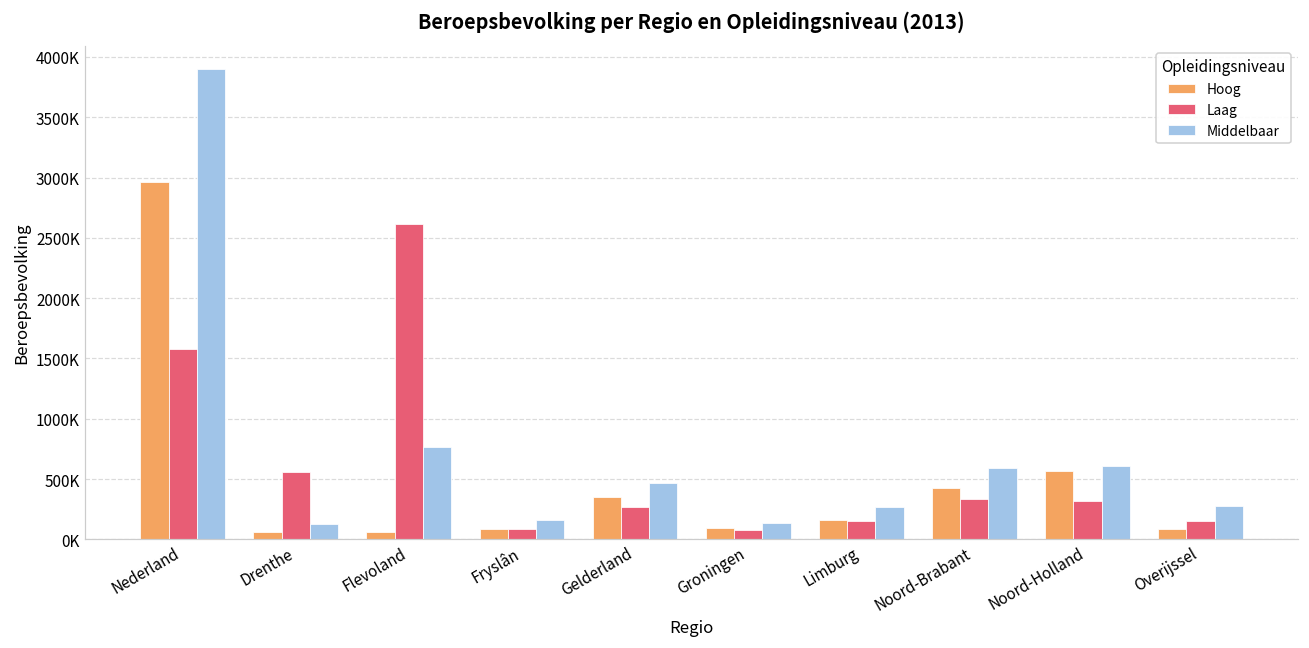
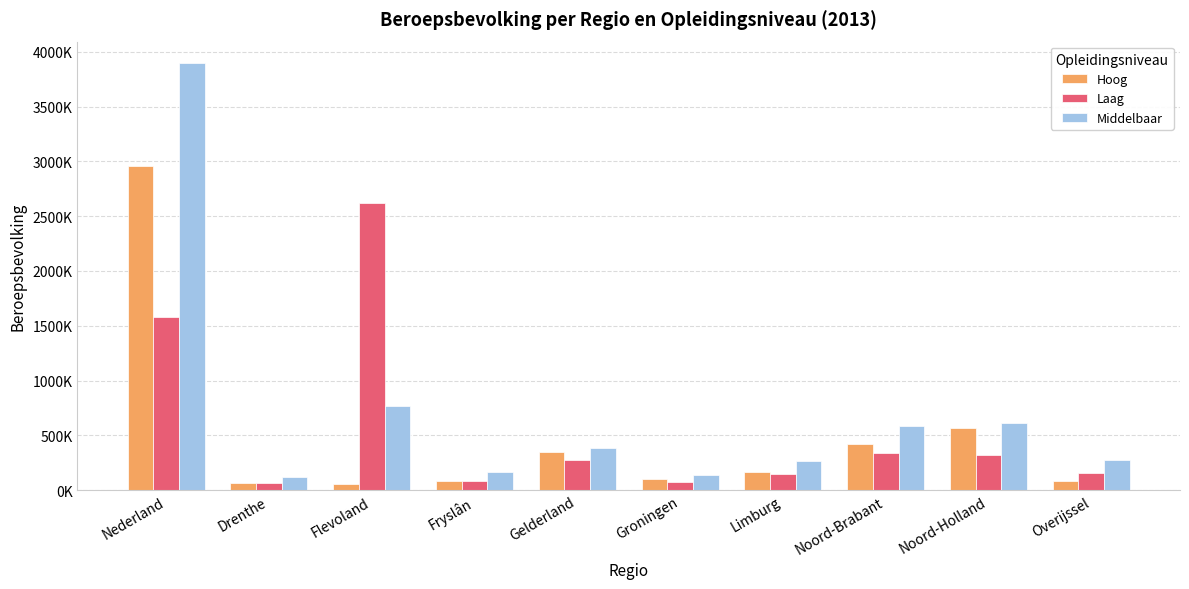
Laag, Drenthe: 560000 -> 60000
Middelbaar, Gelderland: 470000 -> 390000
